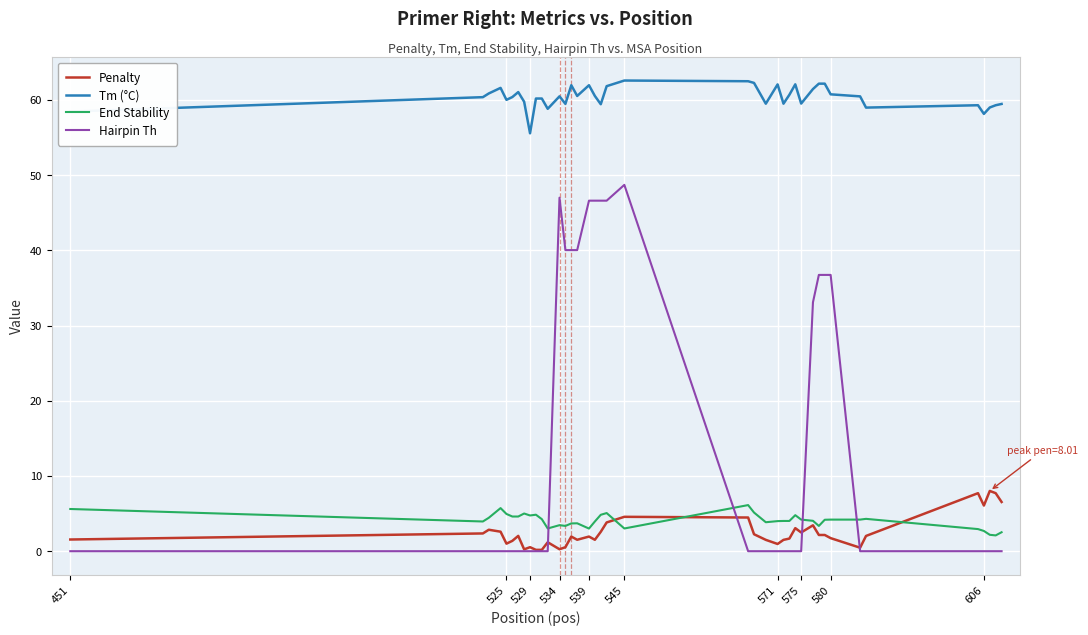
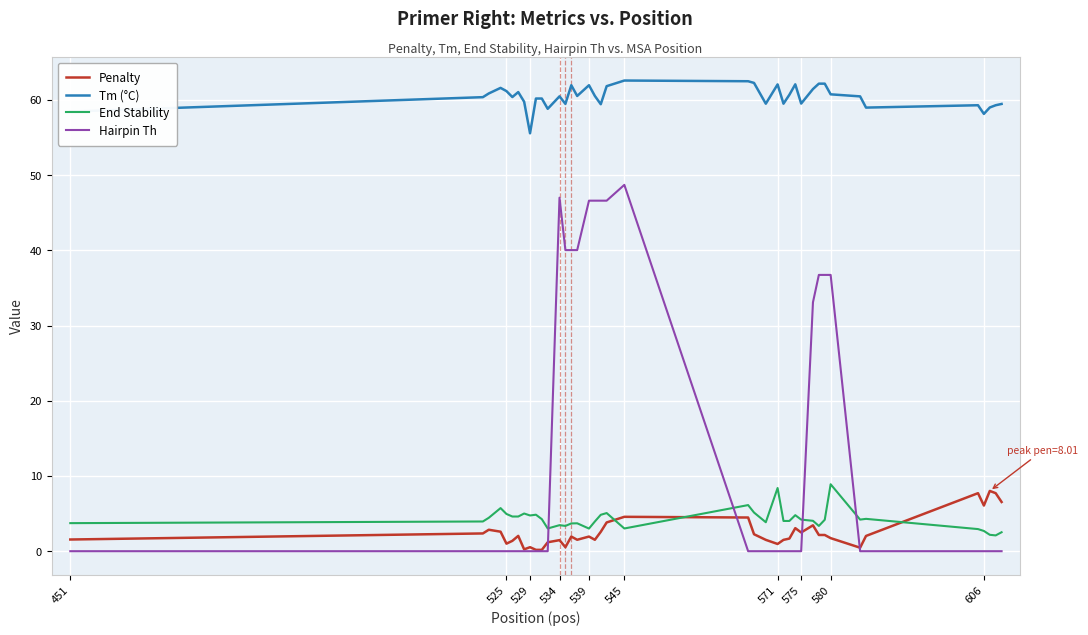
End Stability, 451: 6 -> 4
Tm (°C), 525: 60 -> 61
Penalty, 534: 0 -> 1
End Stability, 571: 4 -> 8
End Stability, 580: 4 -> 9
